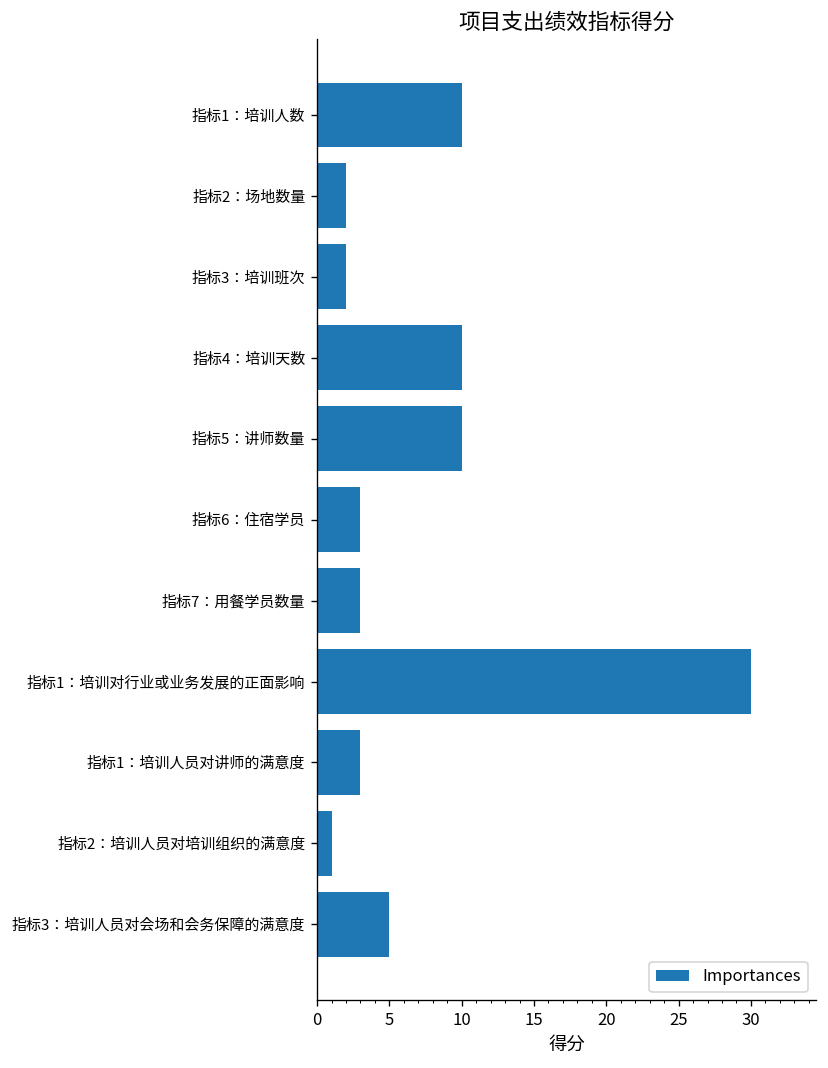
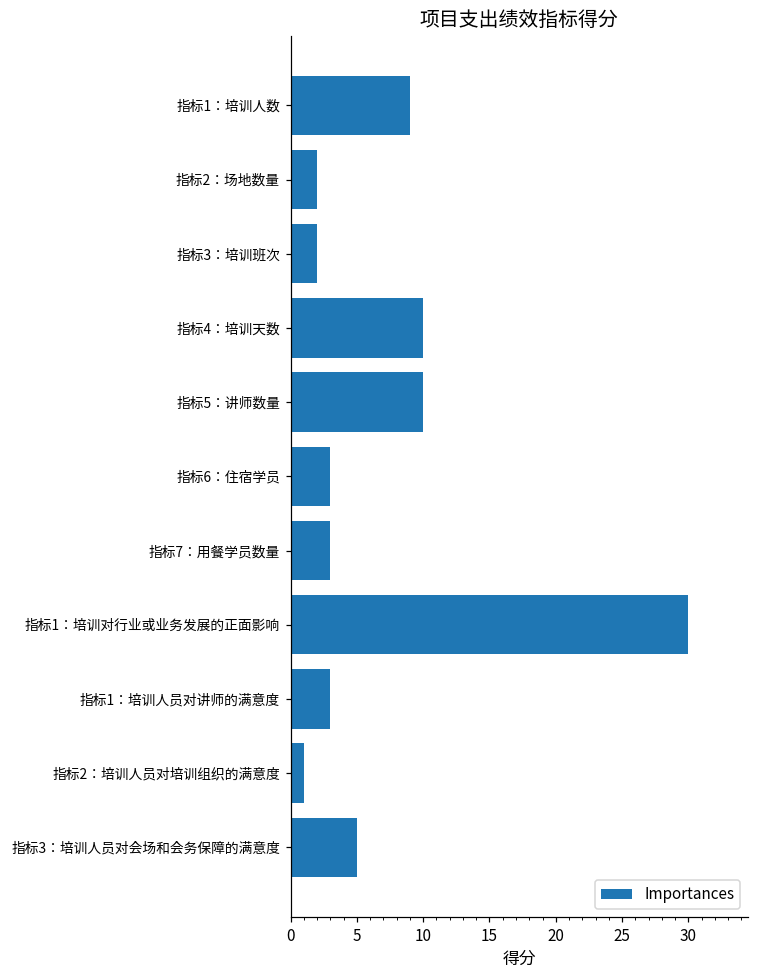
指标1：培训人数: 10 -> 9
